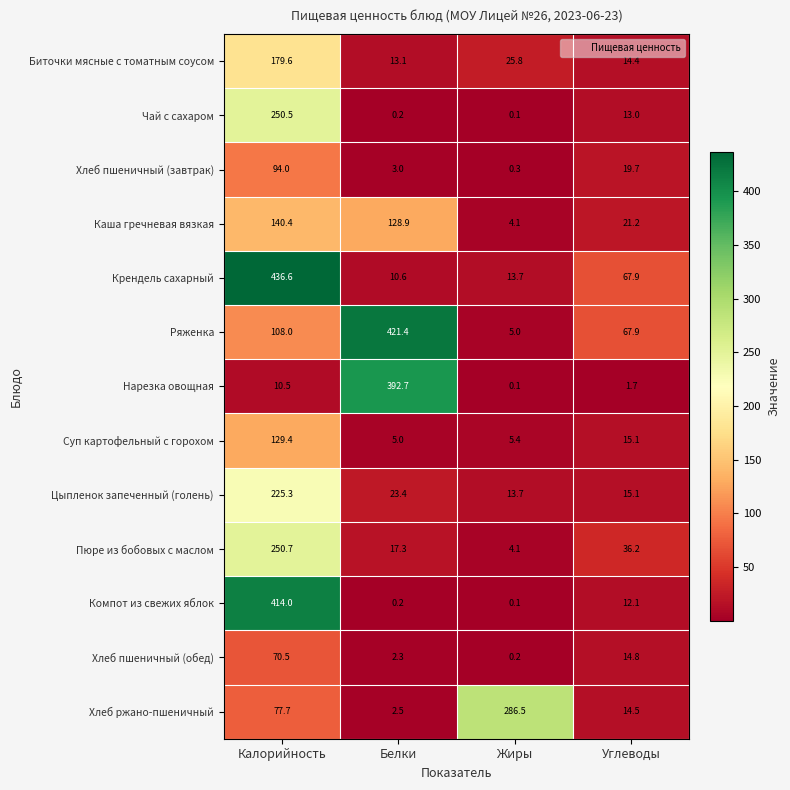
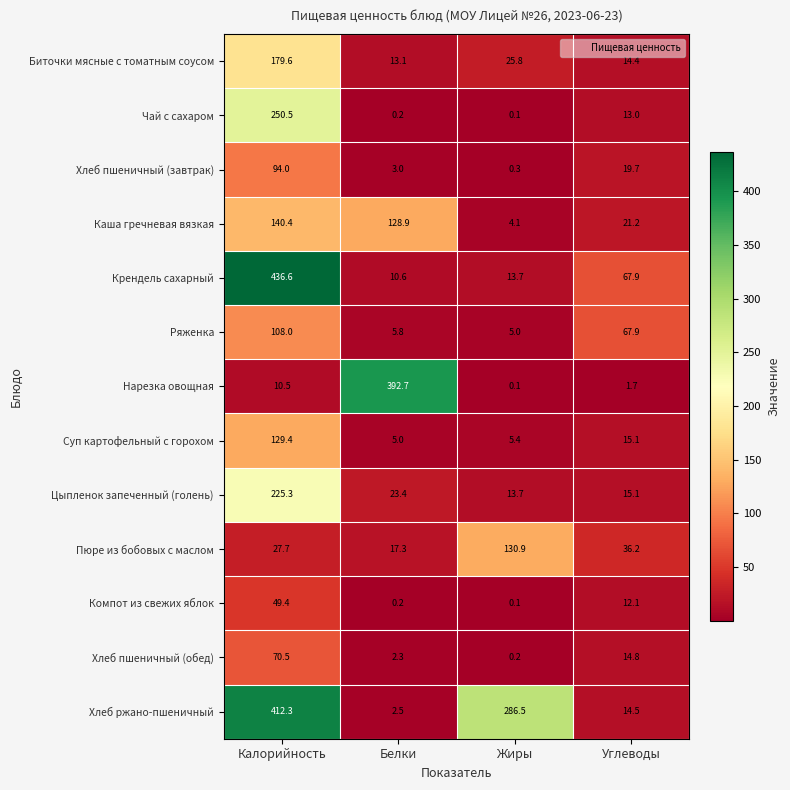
Ряженка, Белки: 421.4 -> 5.8
Пюре из бобовых с маслом, Калорийность: 250.7 -> 27.7
Пюре из бобовых с маслом, Жиры: 4.1 -> 130.9
Компот из свежих яблок, Калорийность: 414.0 -> 49.4
Хлеб ржано-пшеничный, Калорийность: 77.7 -> 412.3
